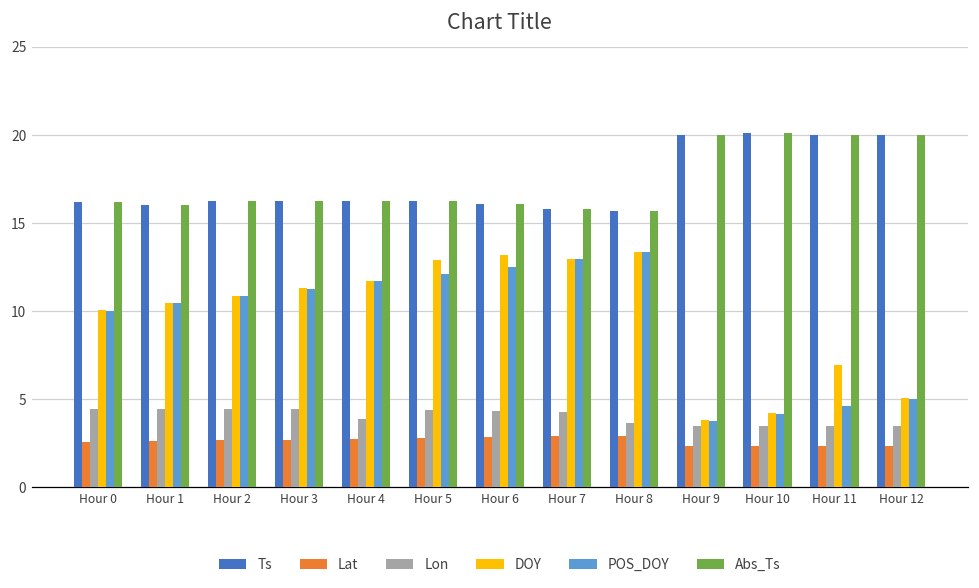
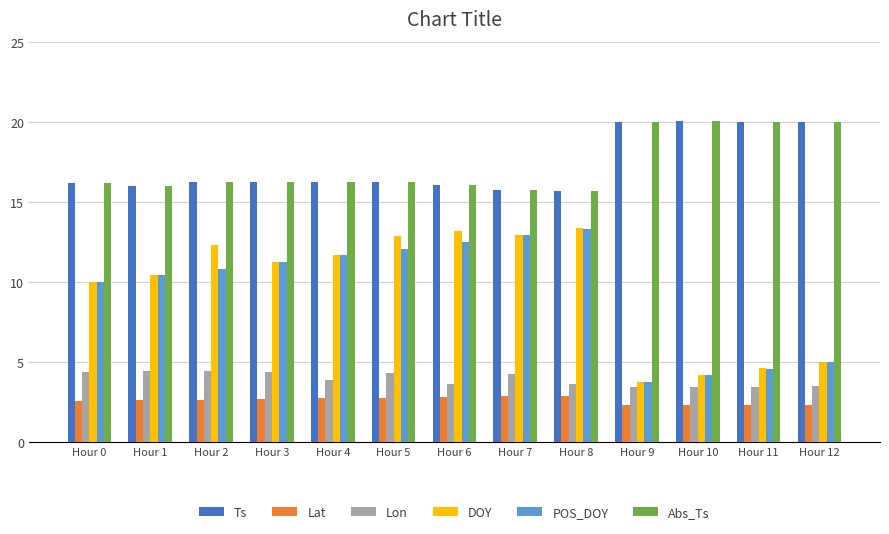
DOY, Hour 2: 10.9 -> 12.3
Lon, Hour 6: 4.3 -> 3.7
DOY, Hour 11: 6.9 -> 4.6
